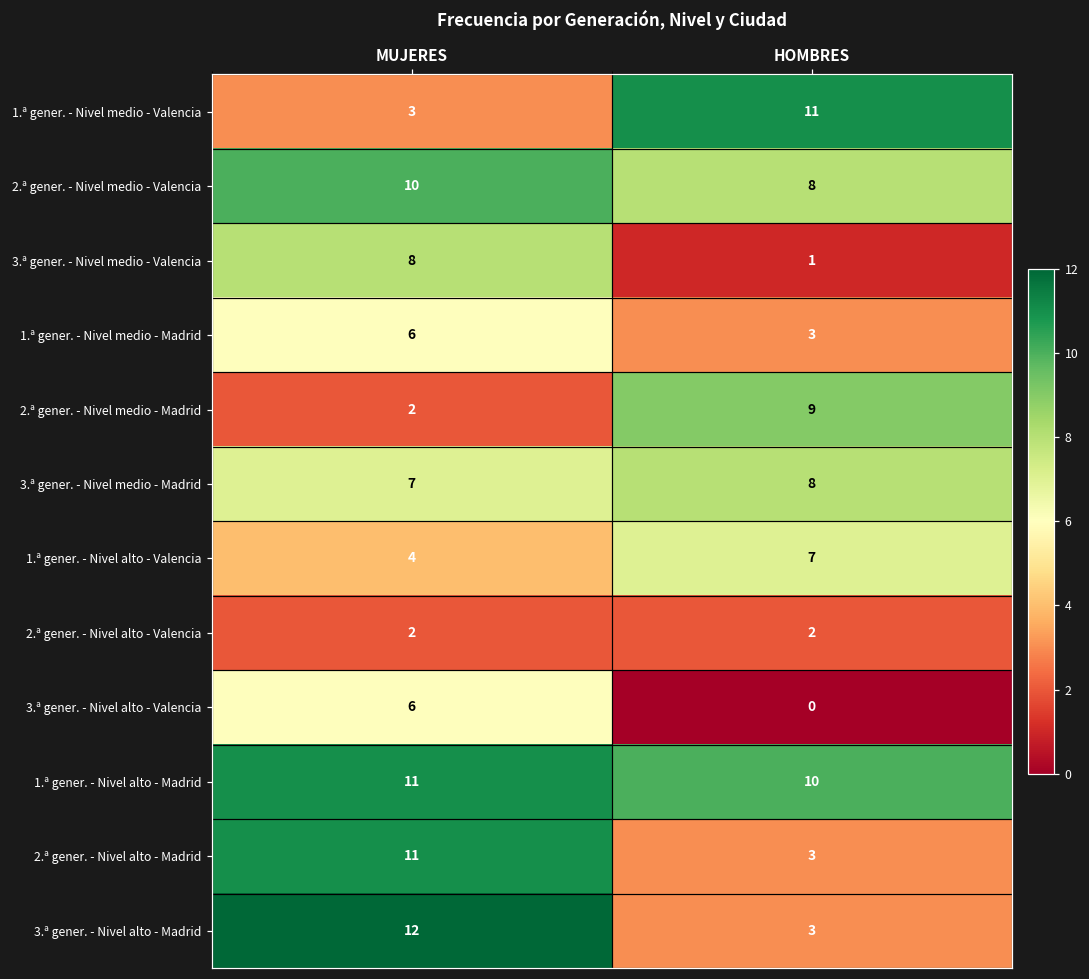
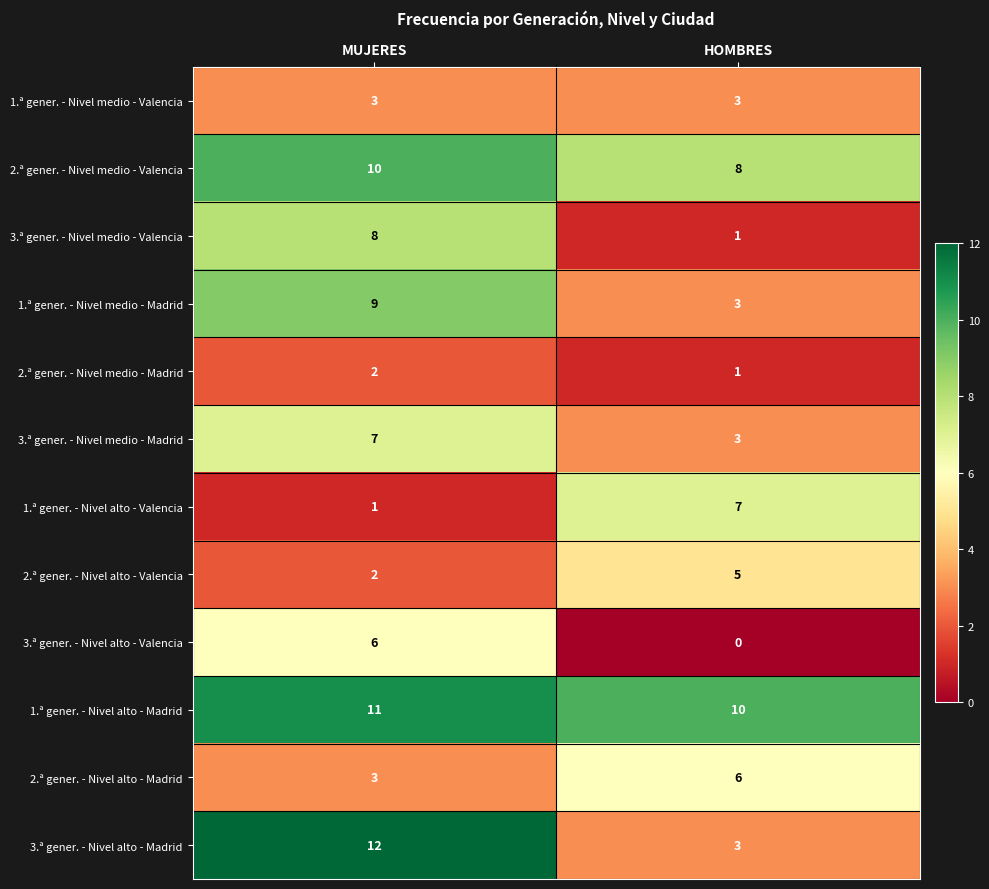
1.ª gener. - Nivel medio - Valencia, HOMBRES: 11 -> 3
1.ª gener. - Nivel medio - Madrid, MUJERES: 6 -> 9
2.ª gener. - Nivel medio - Madrid, HOMBRES: 9 -> 1
3.ª gener. - Nivel medio - Madrid, HOMBRES: 8 -> 3
1.ª gener. - Nivel alto - Valencia, MUJERES: 4 -> 1
2.ª gener. - Nivel alto - Valencia, HOMBRES: 2 -> 5
2.ª gener. - Nivel alto - Madrid, MUJERES: 11 -> 3
2.ª gener. - Nivel alto - Madrid, HOMBRES: 3 -> 6
